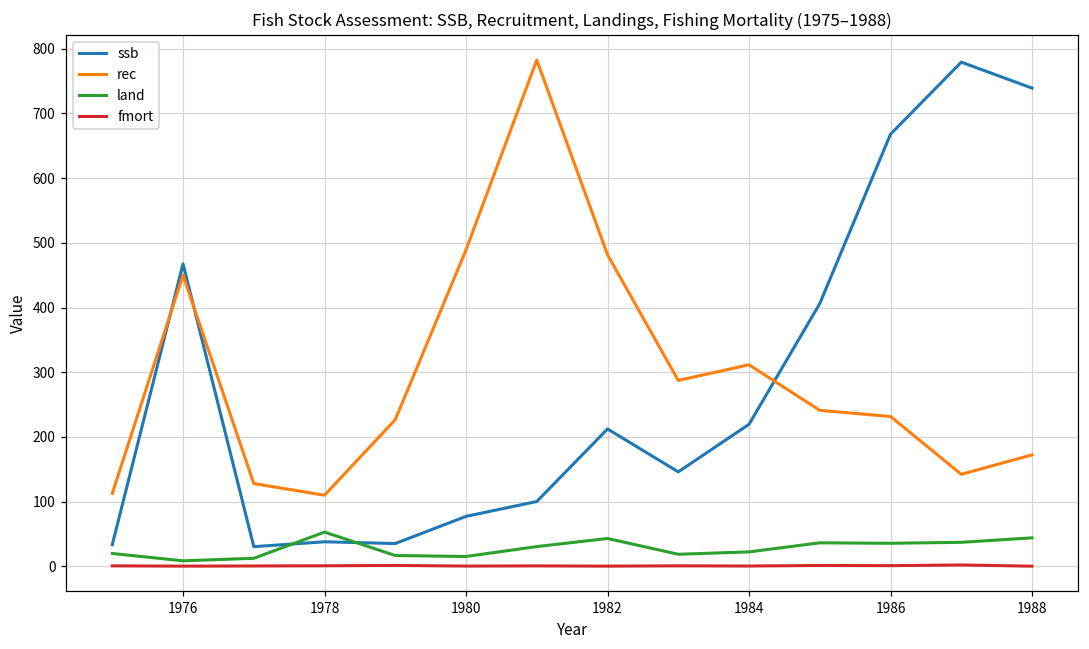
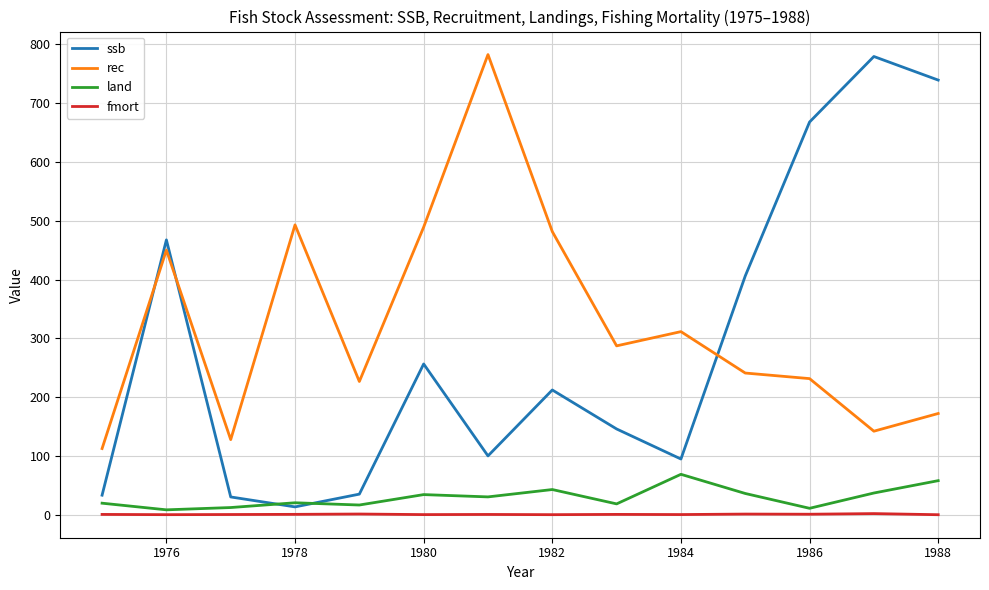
ssb, 1978: 40 -> 10
rec, 1978: 110 -> 490
land, 1978: 50 -> 20
ssb, 1980: 80 -> 260
land, 1980: 20 -> 30
ssb, 1984: 220 -> 90
land, 1984: 20 -> 70
land, 1986: 40 -> 10
land, 1988: 40 -> 60
